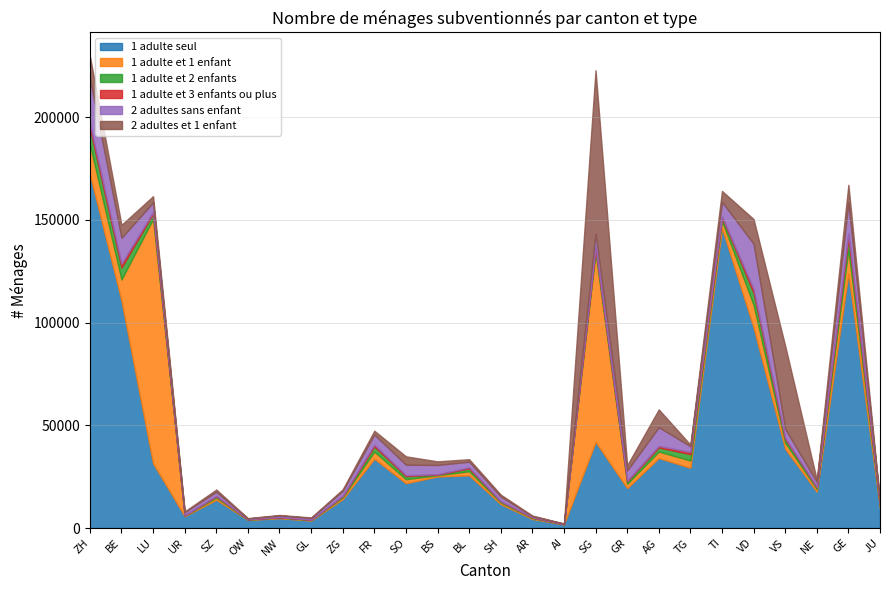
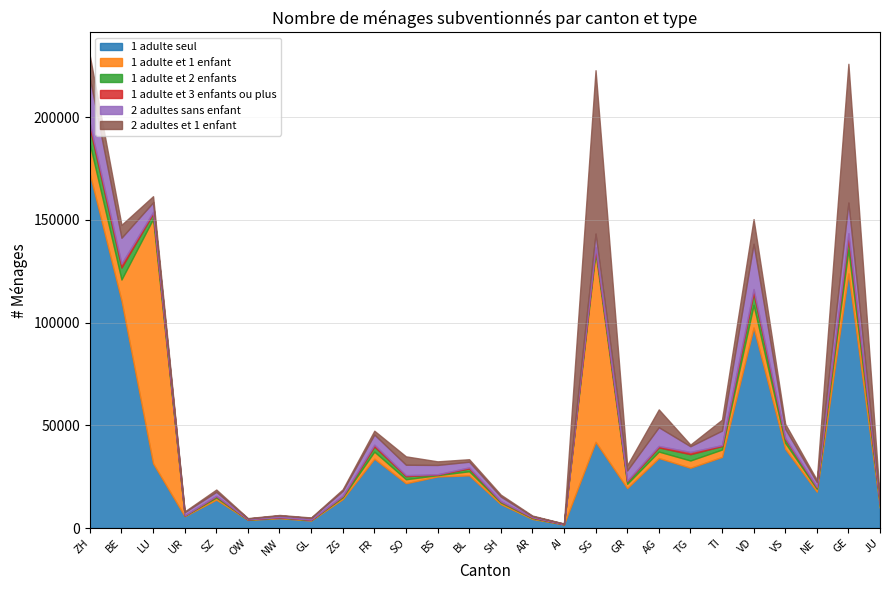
1 adulte seul, TI: 146000 -> 35000
2 adultes et 1 enfant, VS: 40000 -> 2000
2 adultes et 1 enfant, GE: 9000 -> 68000
